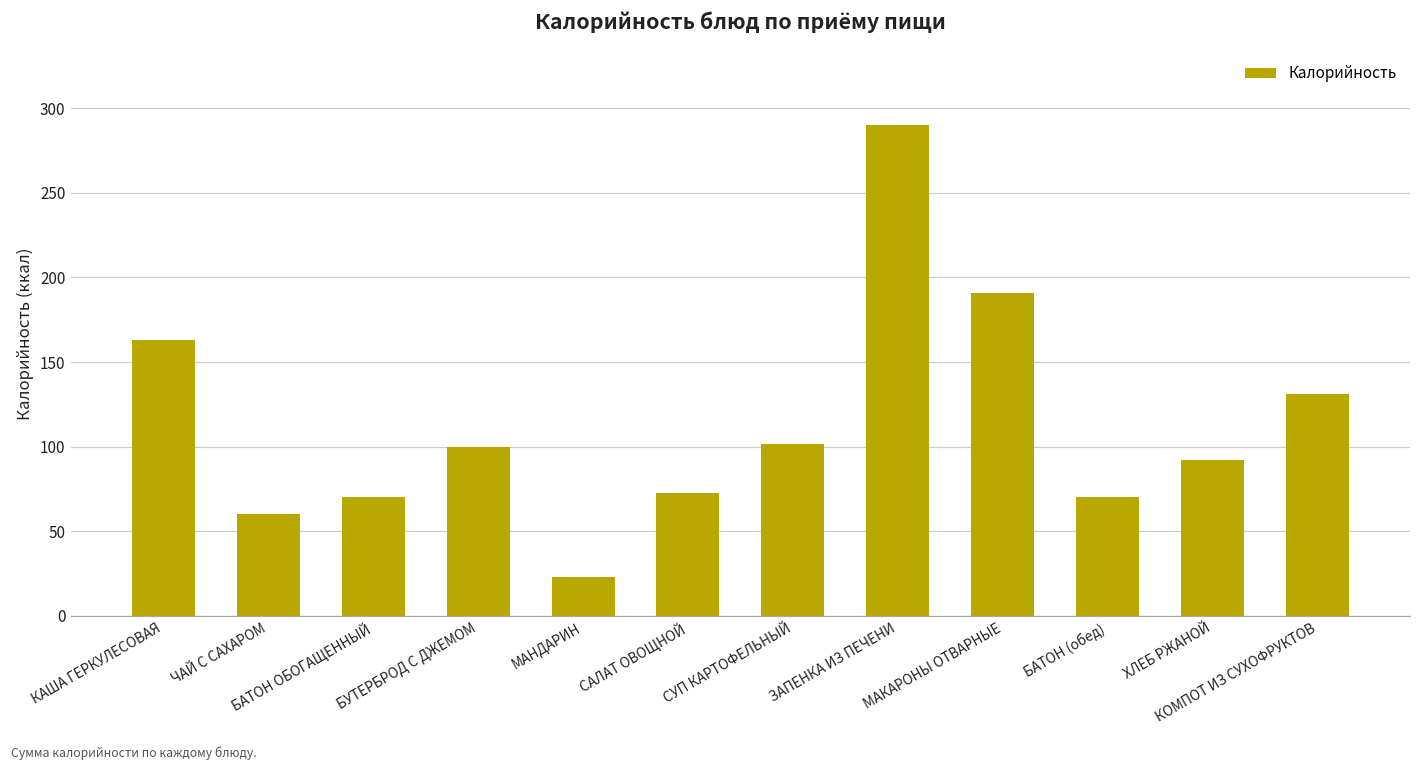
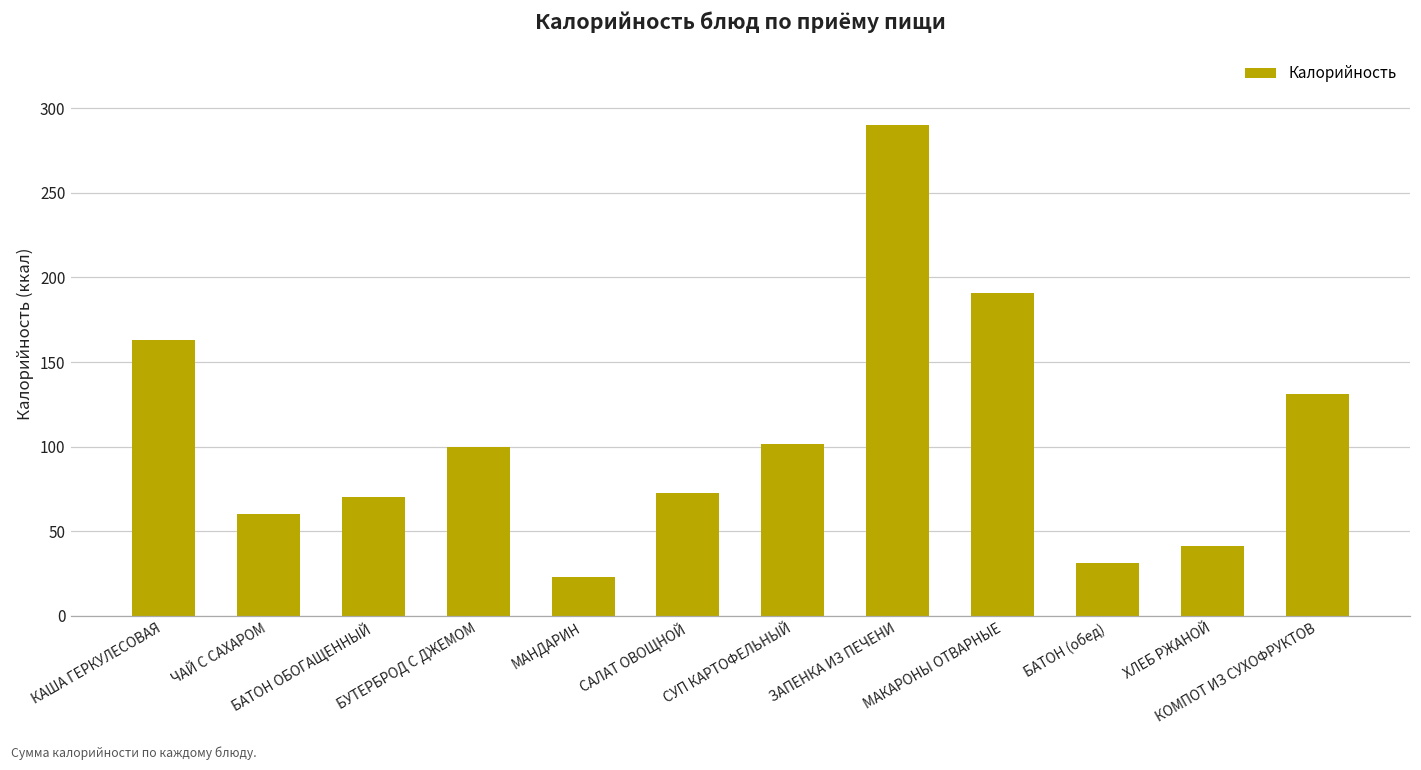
БАТОН (обед): 70 -> 31
ХЛЕБ РЖАНОЙ: 92 -> 41
